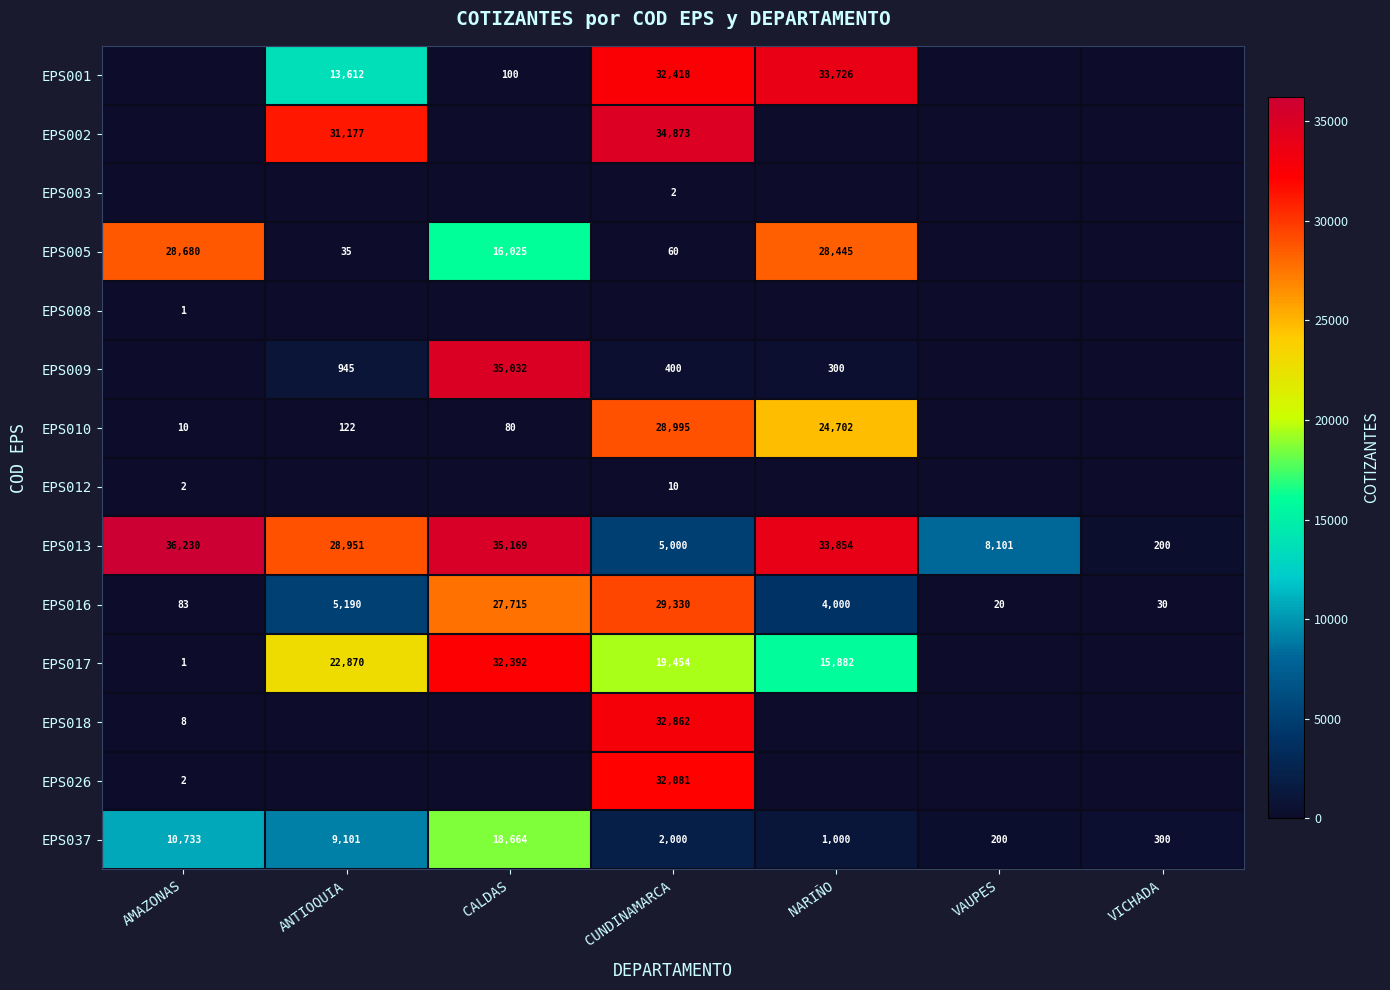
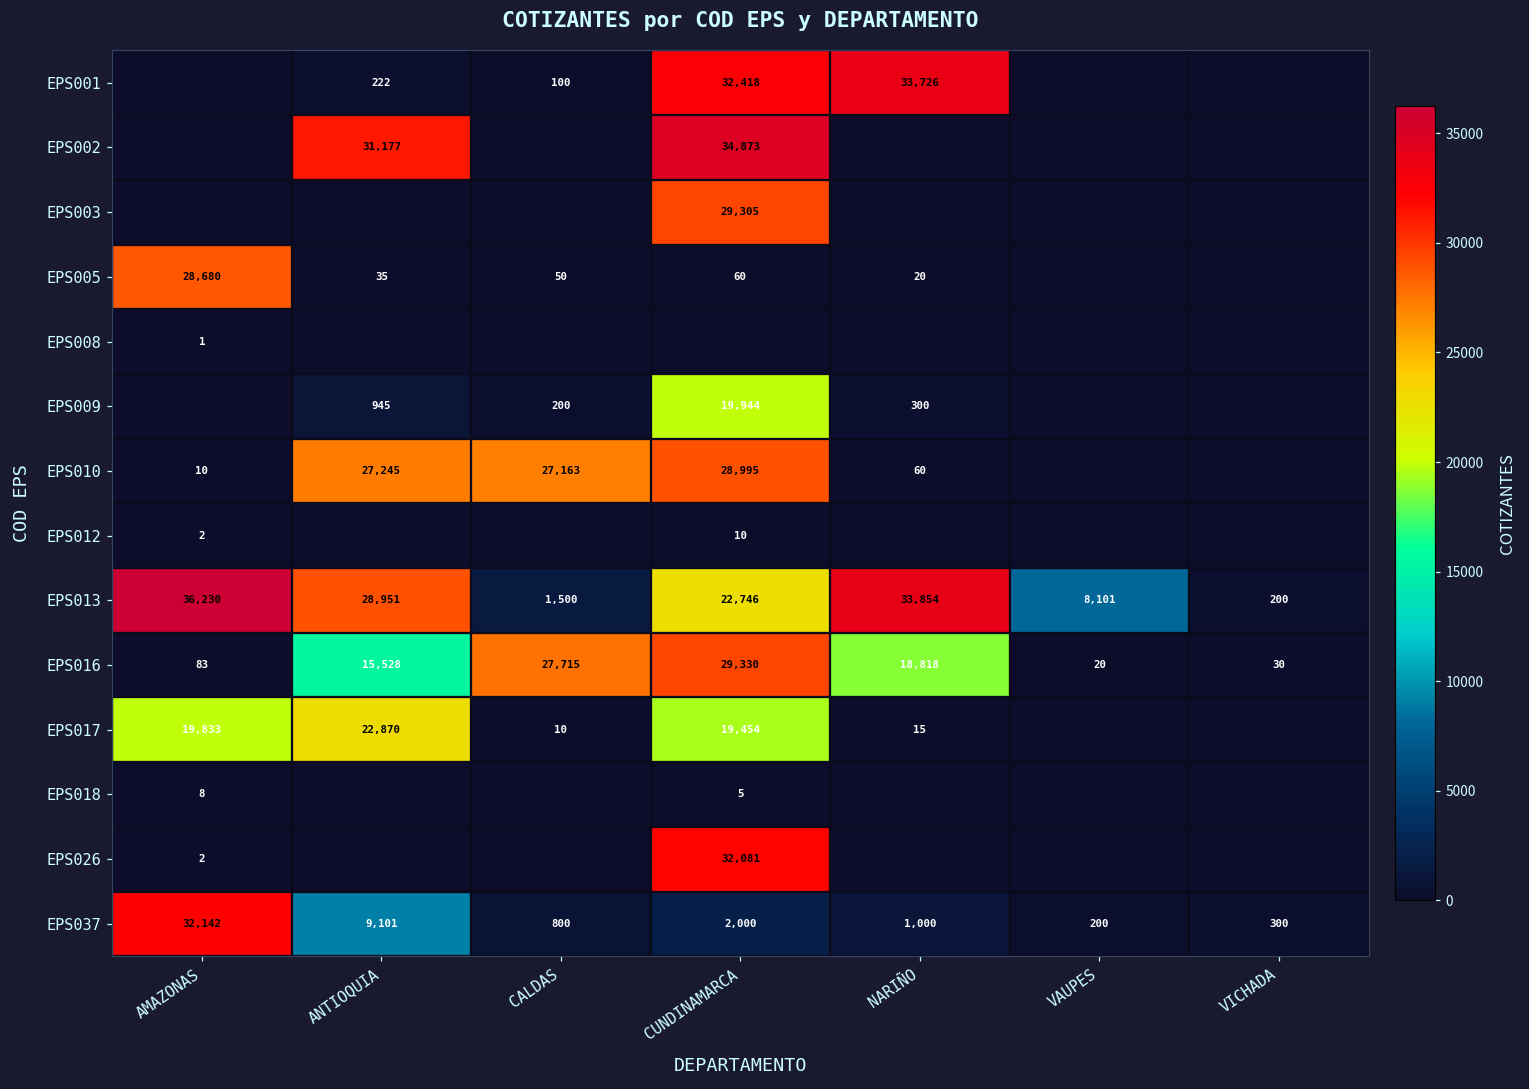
EPS001, ANTIOQUIA: 13,612 -> 222
EPS003, CUNDINAMARCA: 2 -> 29,305
EPS005, CALDAS: 16,025 -> 50
EPS005, NARIÑO: 28,445 -> 20
EPS009, CALDAS: 35,032 -> 200
EPS009, CUNDINAMARCA: 400 -> 19,944
EPS010, ANTIOQUIA: 122 -> 27,245
EPS010, CALDAS: 80 -> 27,163
EPS010, NARIÑO: 24,702 -> 60
EPS013, CALDAS: 35,169 -> 1,500
EPS013, CUNDINAMARCA: 5,000 -> 22,746
EPS016, ANTIOQUIA: 5,190 -> 15,528
EPS016, NARIÑO: 4,000 -> 18,818
EPS017, AMAZONAS: 1 -> 19,833
EPS017, CALDAS: 32,392 -> 10
EPS017, NARIÑO: 15,882 -> 15
EPS018, CUNDINAMARCA: 32,862 -> 5
EPS037, AMAZONAS: 10,733 -> 32,142
EPS037, CALDAS: 18,664 -> 800
